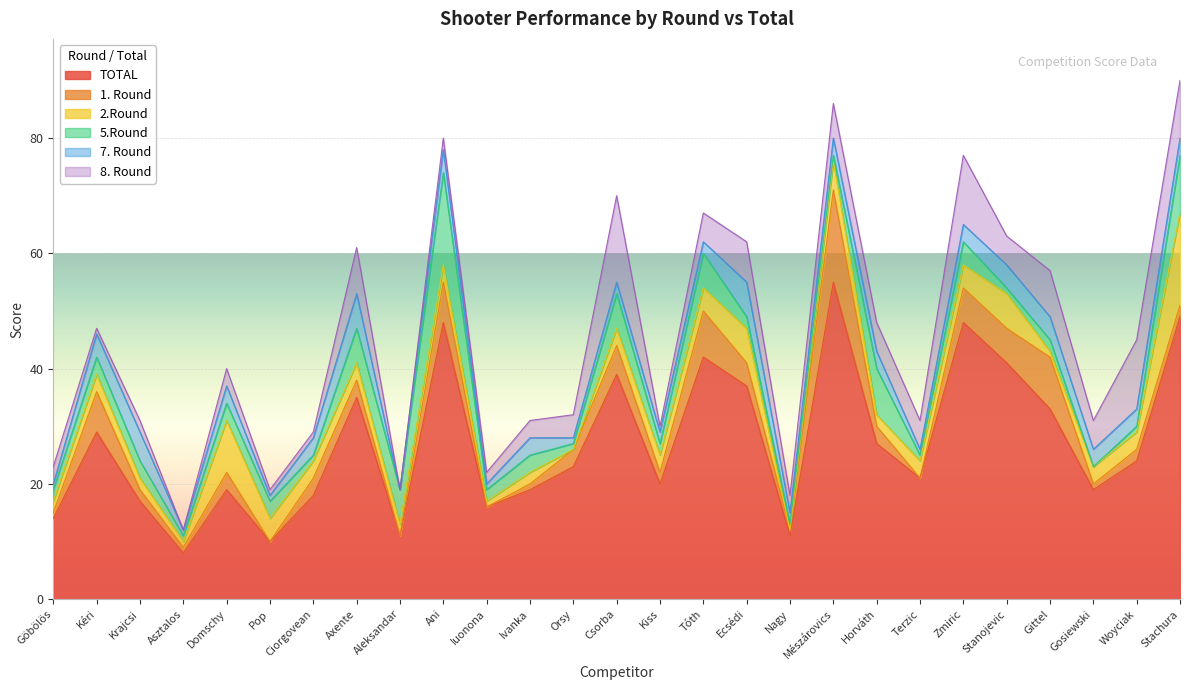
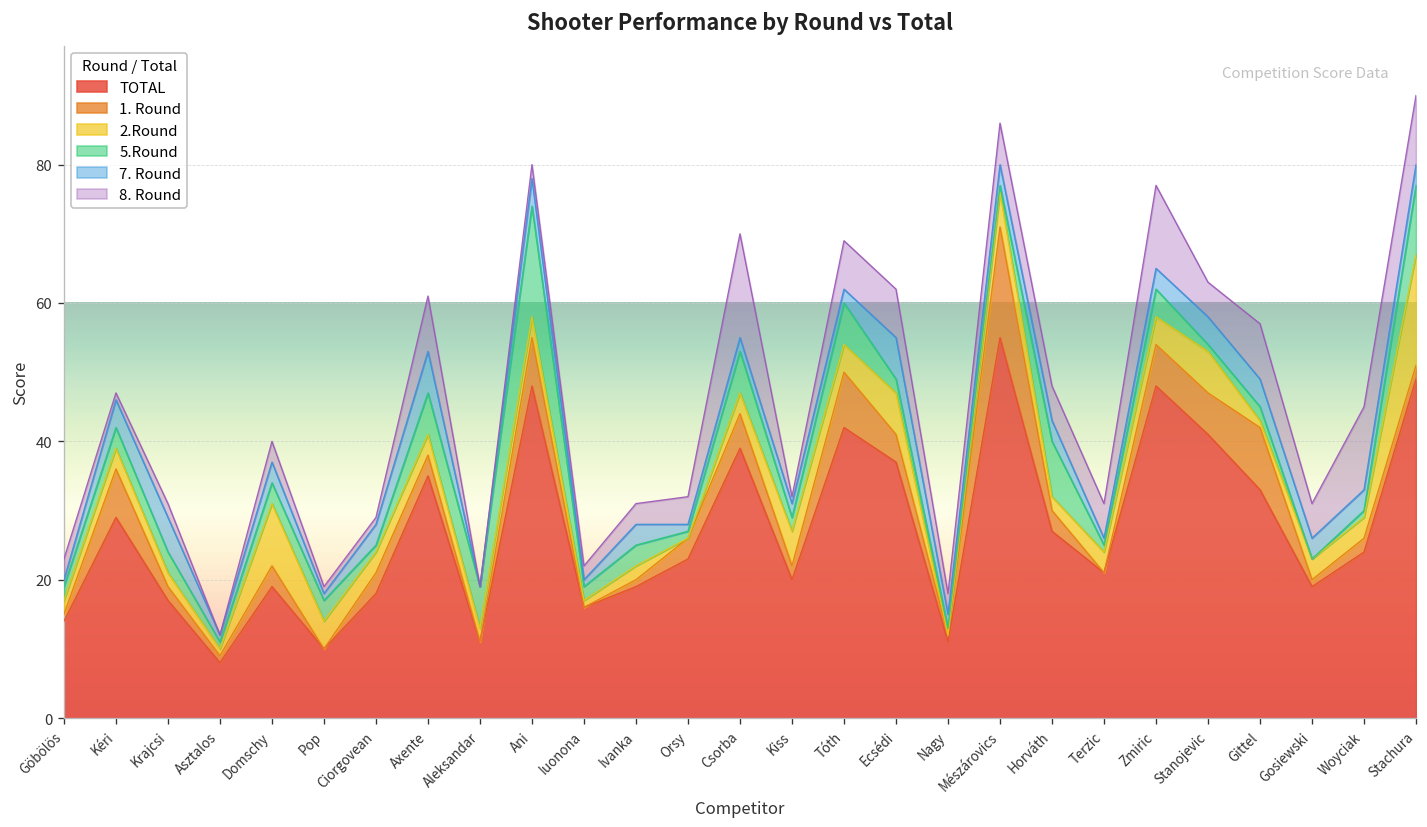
2.Round, Kiss: 3 -> 5
8. Round, Tóth: 5 -> 7
